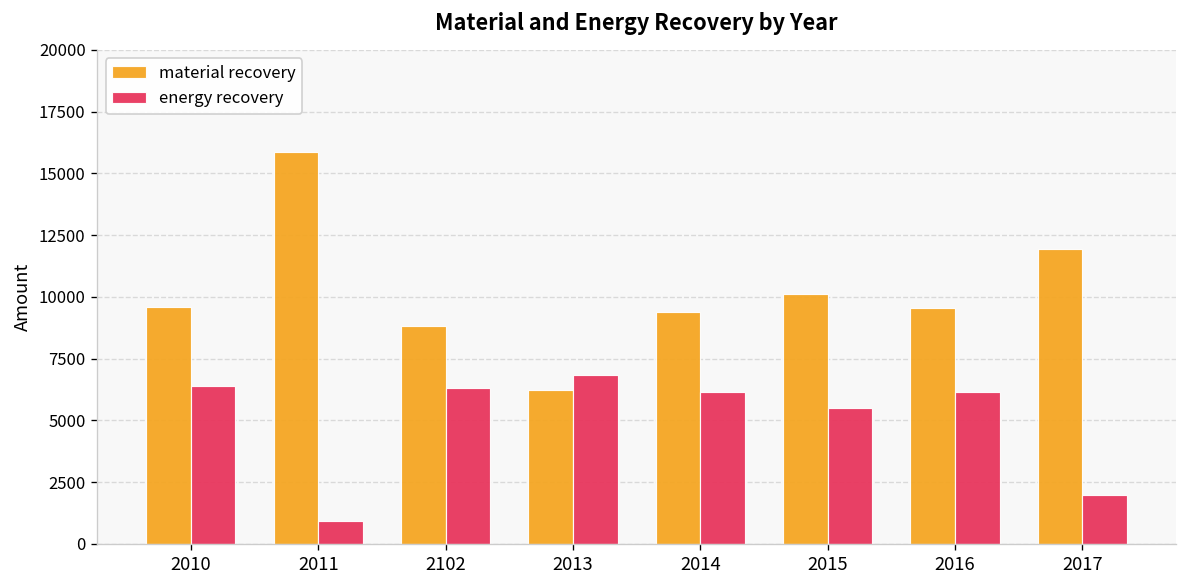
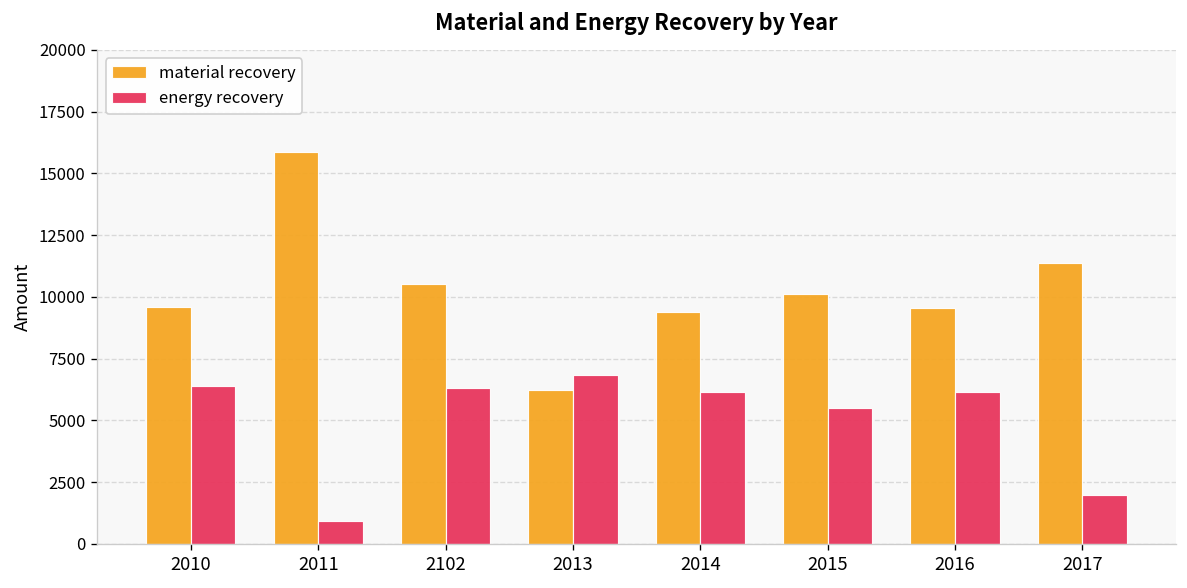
material recovery, 2102: 8800 -> 10500
material recovery, 2017: 11900 -> 11400
